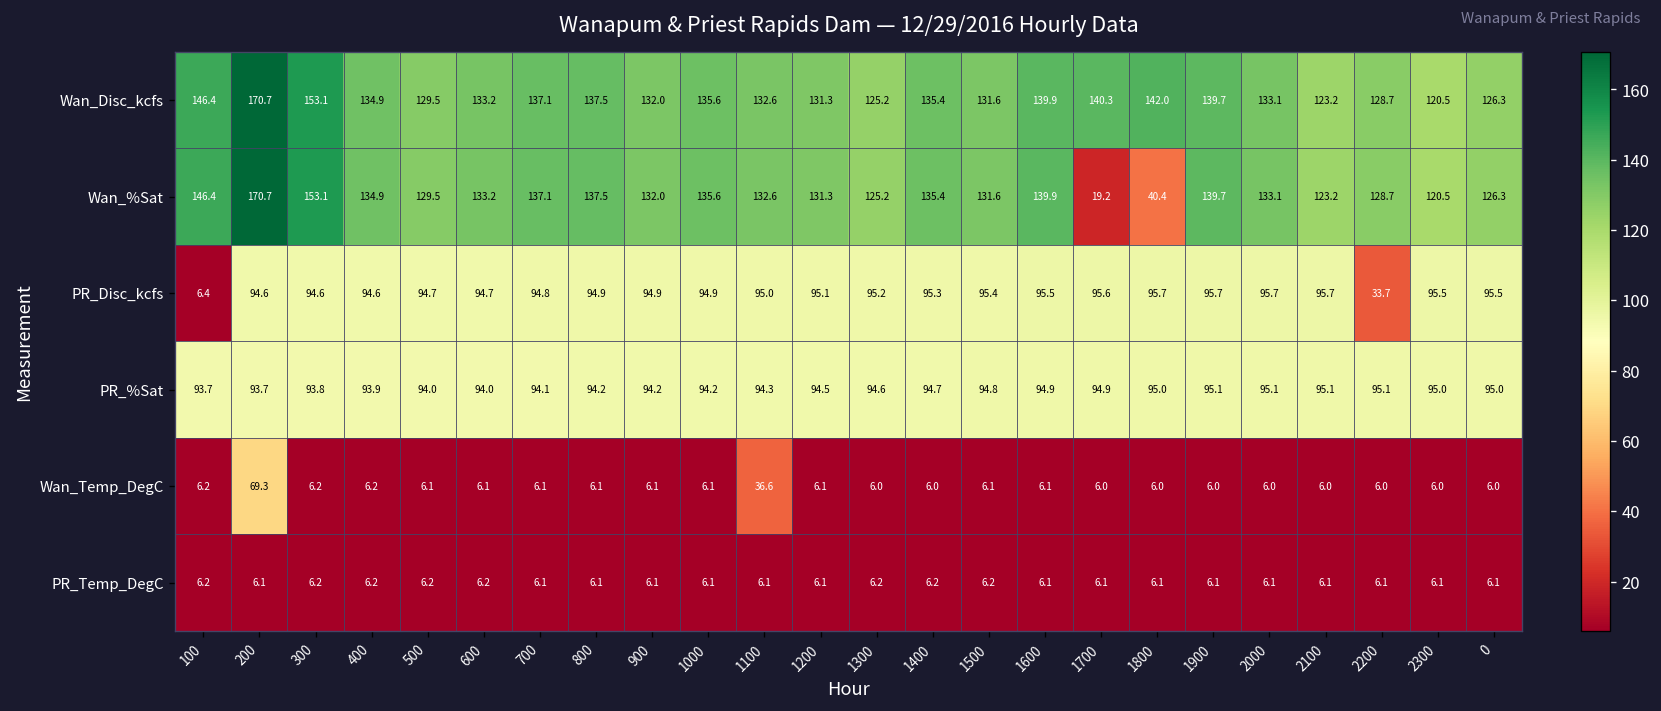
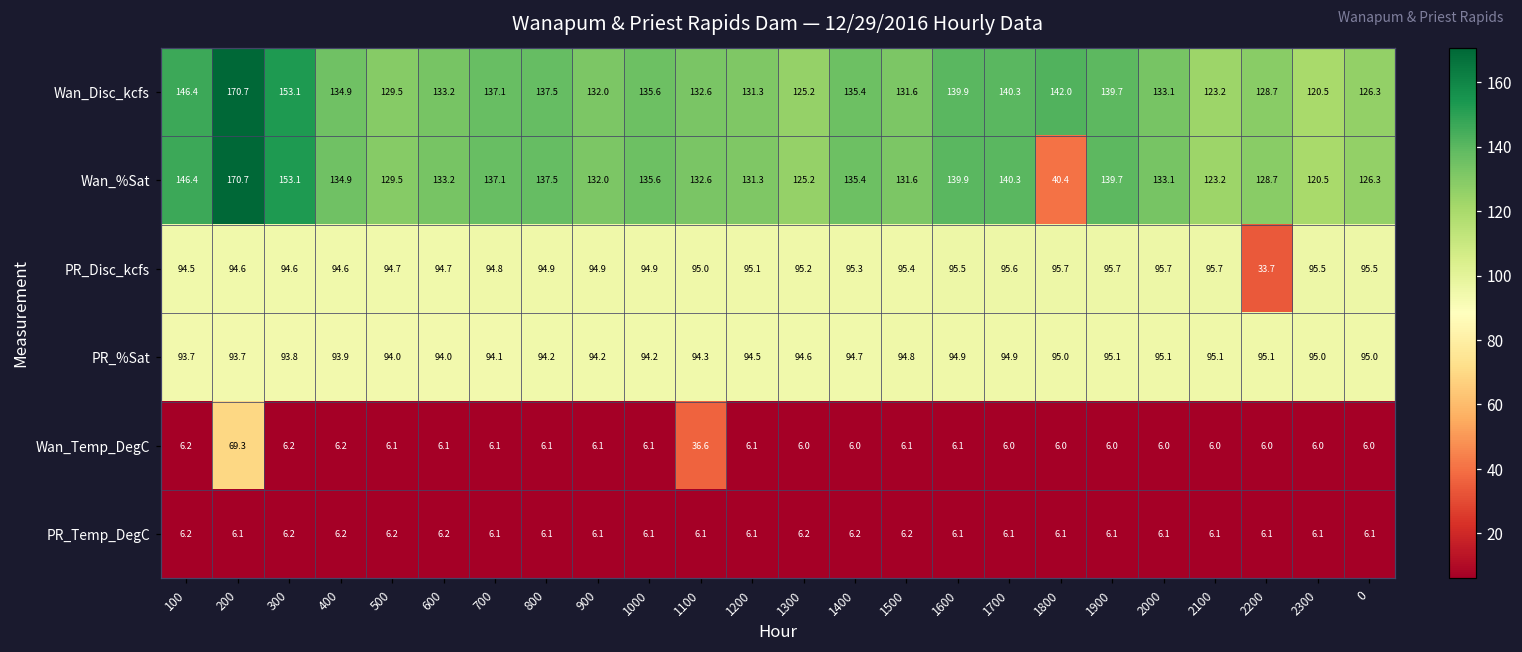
Wan_%Sat, 1700: 19.2 -> 140.3
PR_Disc_kcfs, 100: 6.4 -> 94.5
